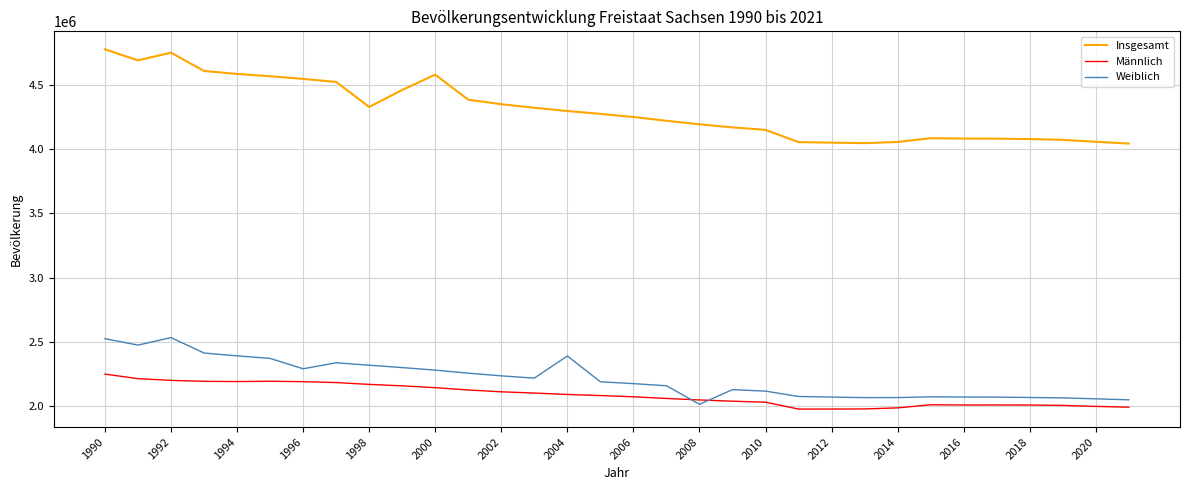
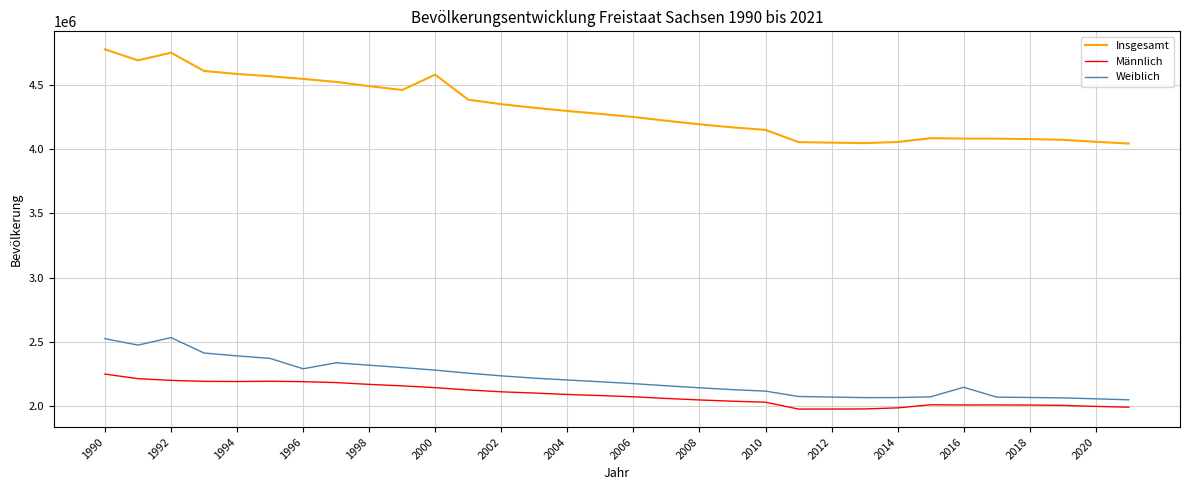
Insgesamt, 1998: 4330000 -> 4490000
Weiblich, 2004: 2390000 -> 2200000
Weiblich, 2008: 2020000 -> 2140000
Weiblich, 2016: 2070000 -> 2150000
